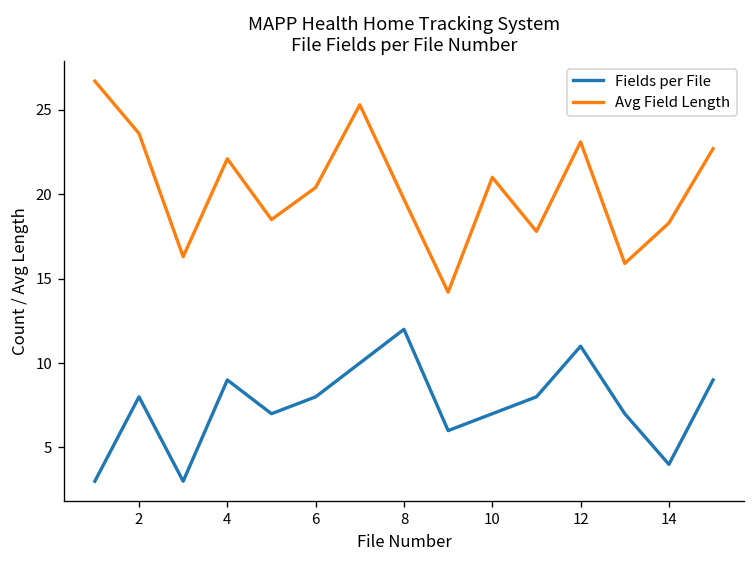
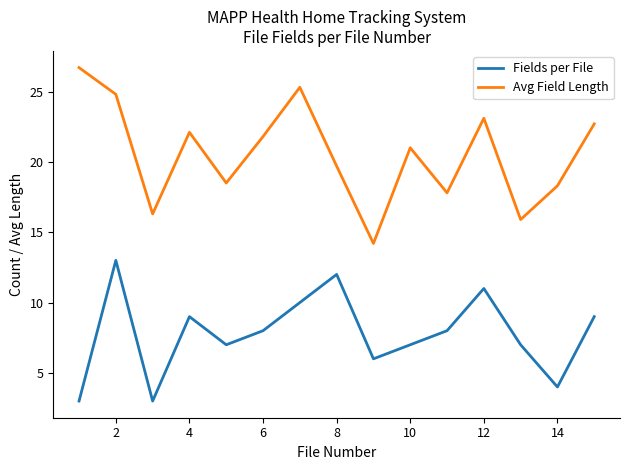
Fields per File, 2: 8 -> 13
Avg Field Length, 2: 23.6 -> 24.8
Avg Field Length, 6: 20.4 -> 21.8
